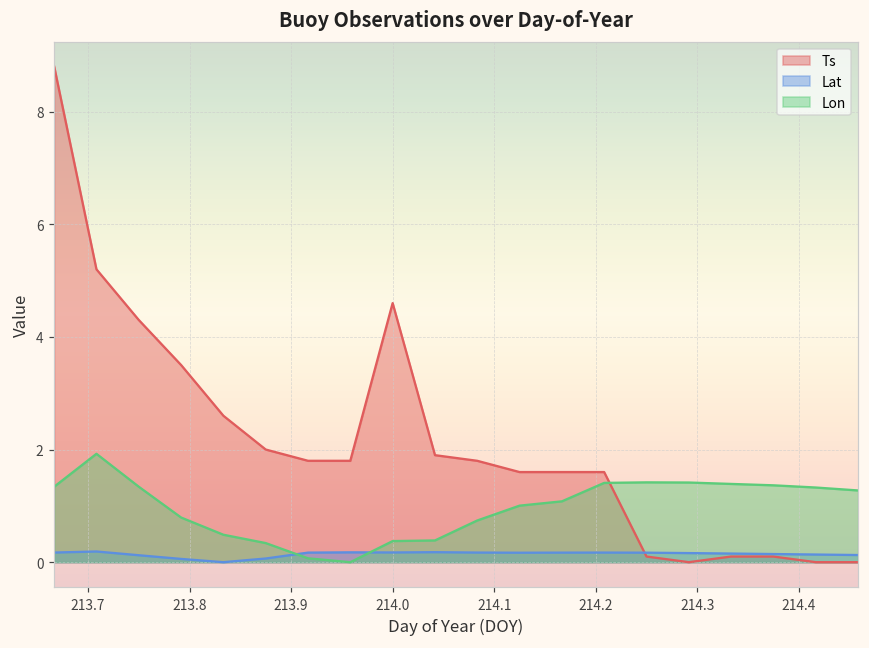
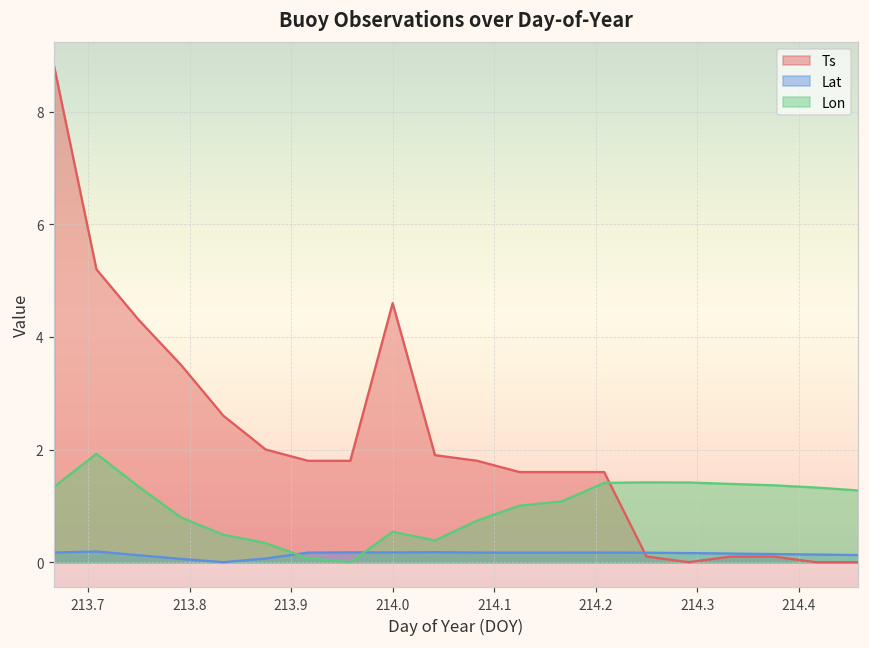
Lon, 214.0: 0.4 -> 0.5
